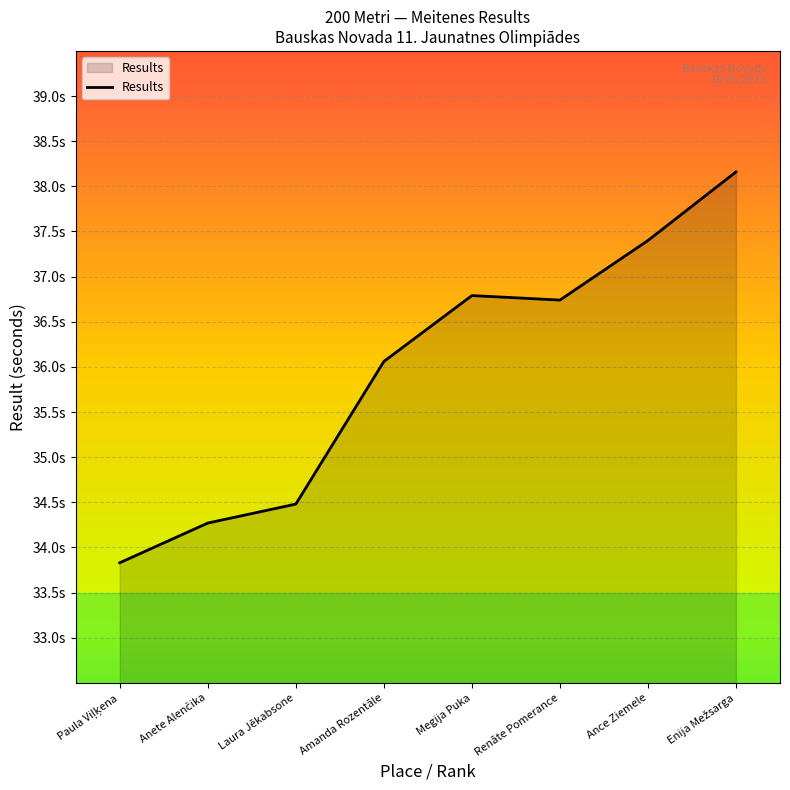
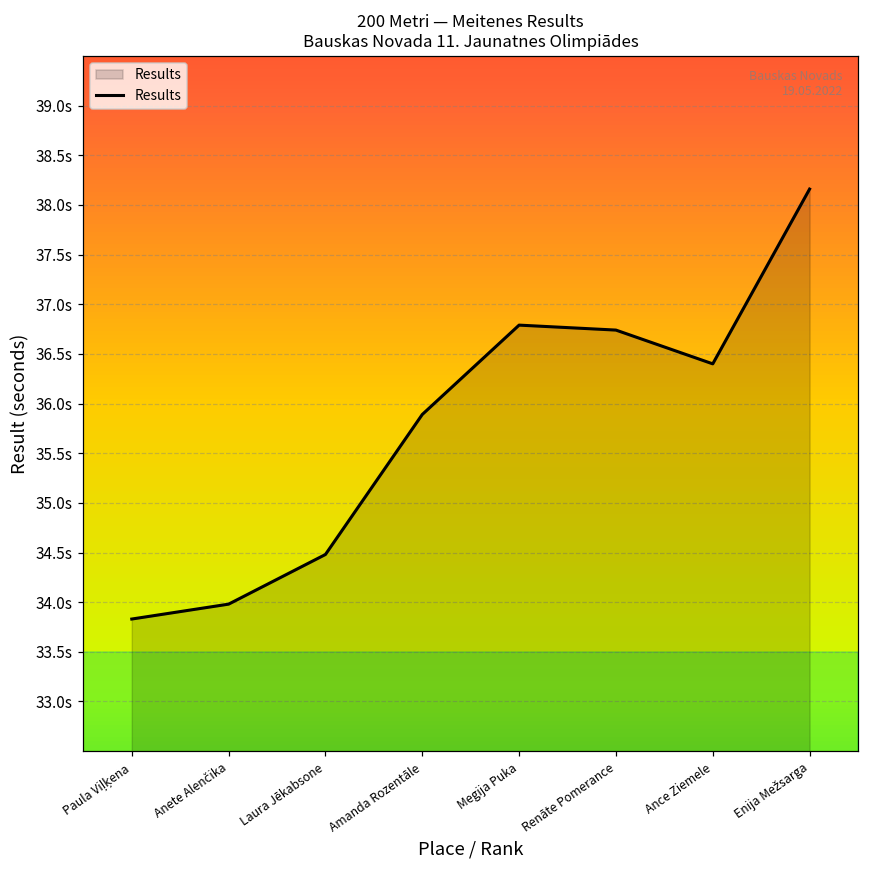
Anete Alenčika: 34.3s -> 34.0s
Amanda Rozentāle: 36.1s -> 35.9s
Ance Ziemele: 37.4s -> 36.4s
